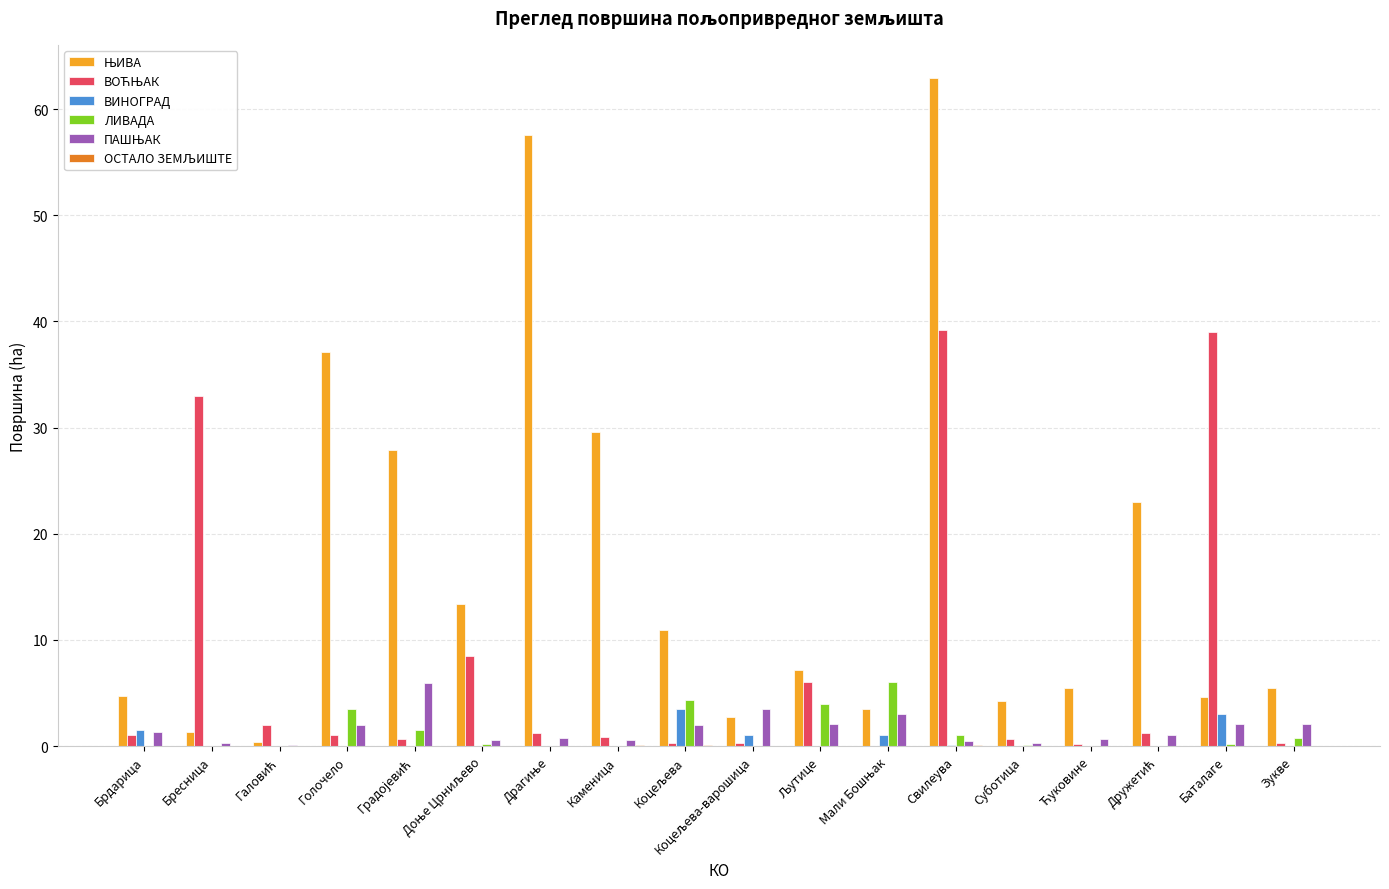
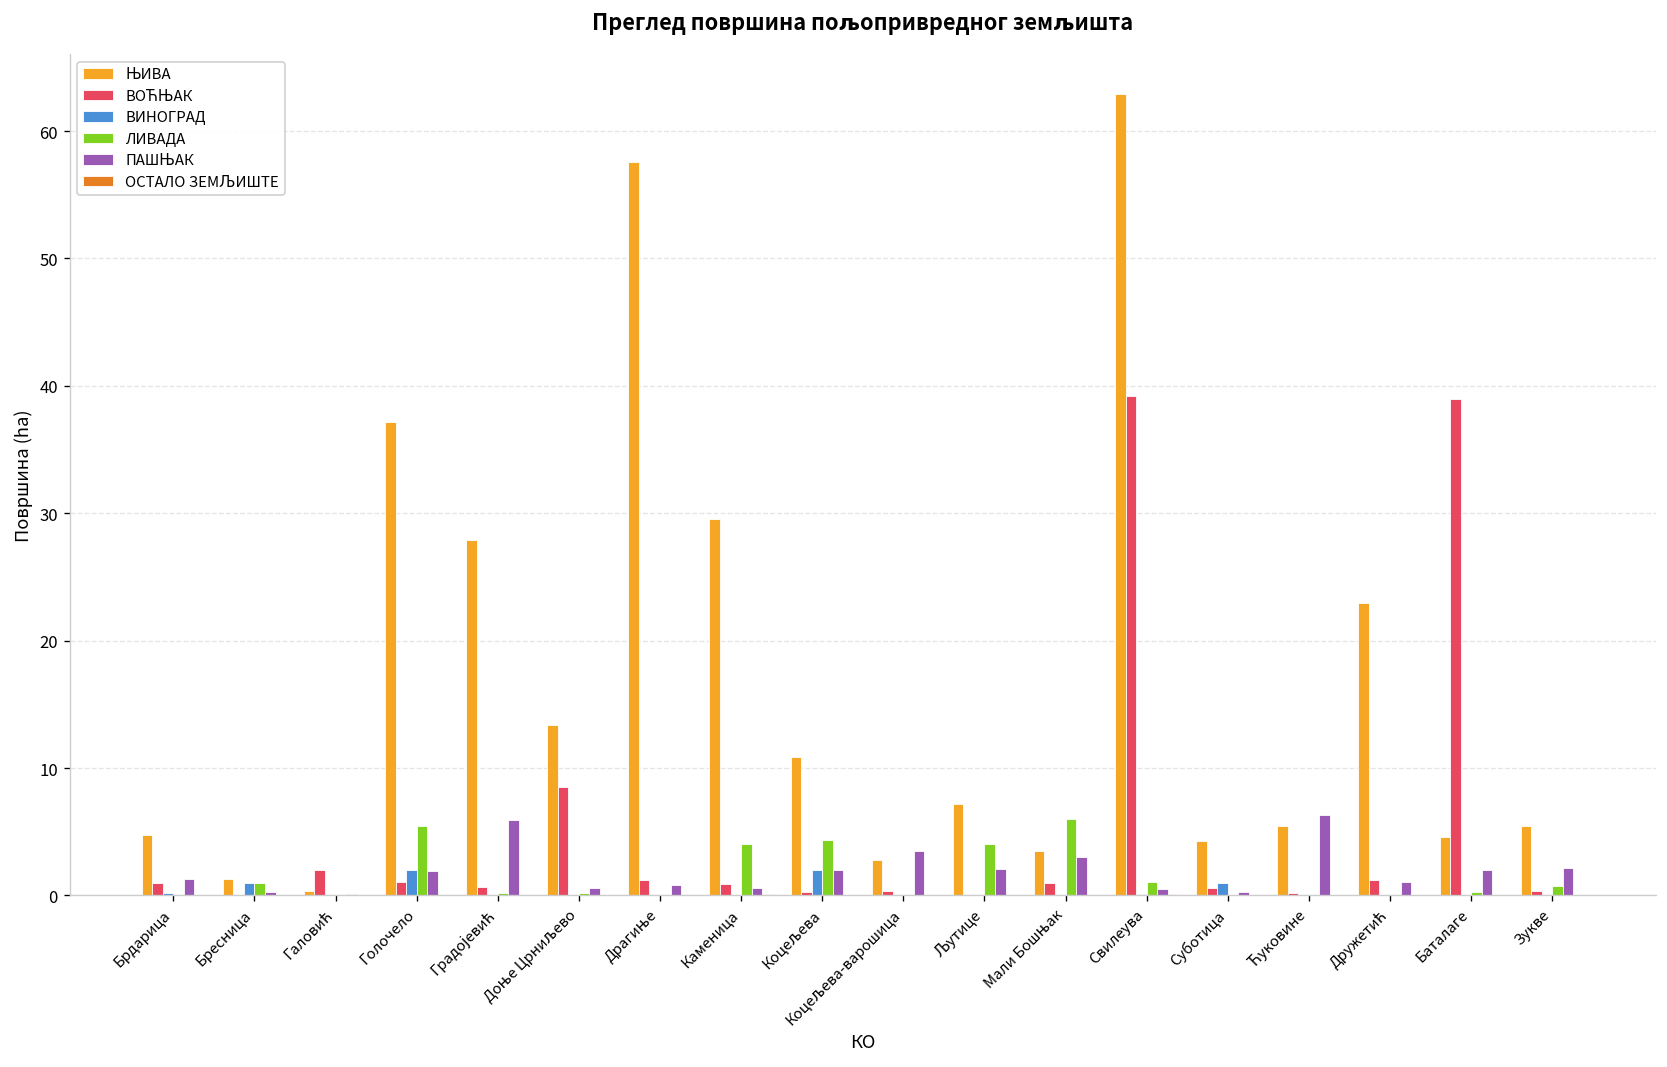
ВИНОГРАД, Брдарица: 1.5 -> 0.2
ВОЋЊАК, Бресница: 33 -> 0
ВИНОГРАД, Бресница: 0 -> 1
ЛИВАДА, Бресница: 0 -> 1
ВИНОГРАД, Голочело: 0 -> 2
ЛИВАДА, Голочело: 3.5 -> 5.5
ЛИВАДА, Градојевић: 1.5 -> 0.2
ЛИВАДА, Каменица: 0 -> 4
ВИНОГРАД, Коцељева: 3.5 -> 2.0
ВИНОГРАД, Коцељева-варошица: 1 -> 0
ВОЋЊАК, Љутице: 6 -> 0
ВОЋЊАК, Мали Бошњак: 0 -> 1
ВИНОГРАД, Мали Бошњак: 1 -> 0
ВИНОГРАД, Суботица: 0 -> 1
ПАШЊАК, Ћуковине: 0.7 -> 6.3
ВИНОГРАД, Баталаге: 3 -> 0
